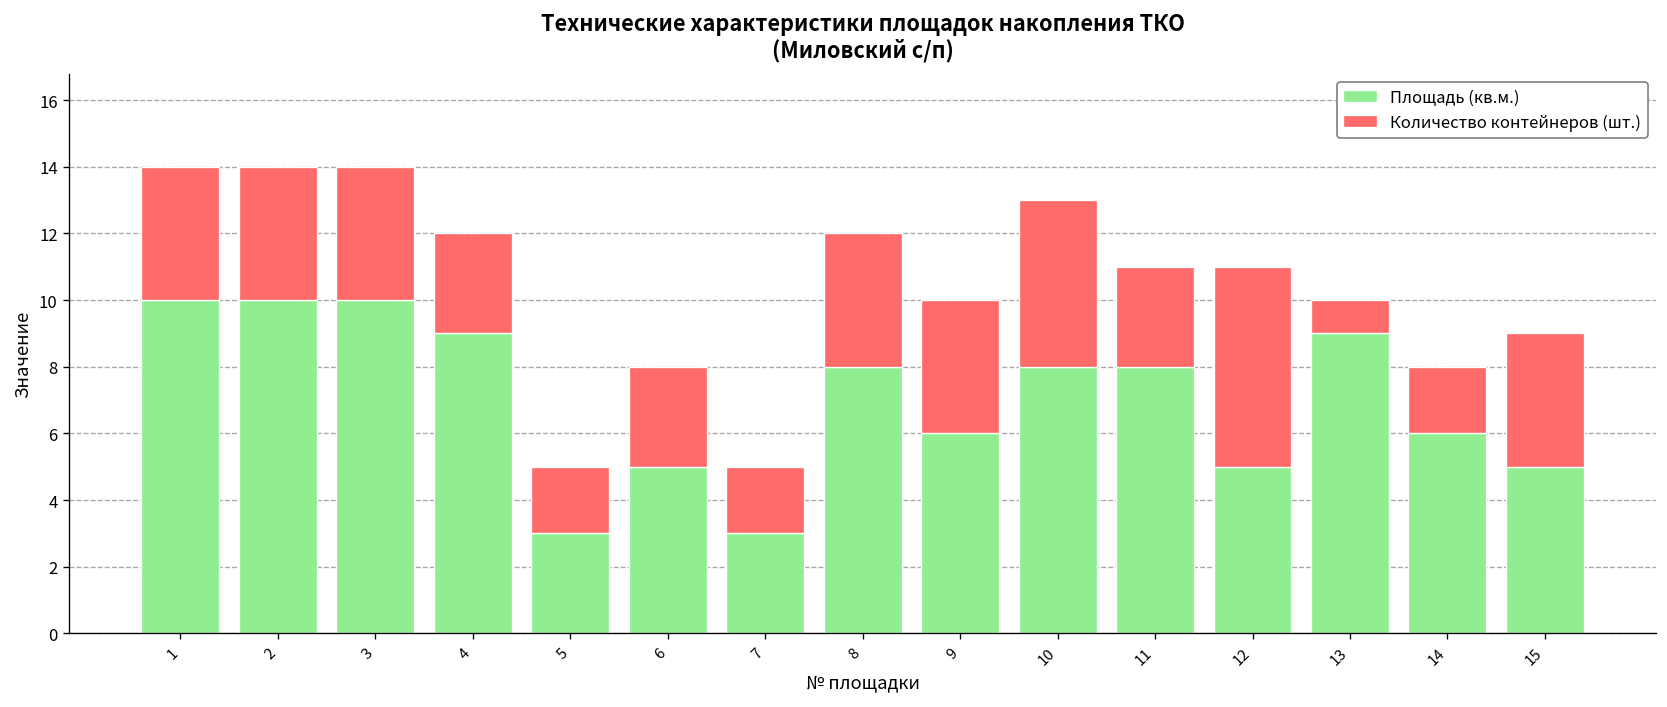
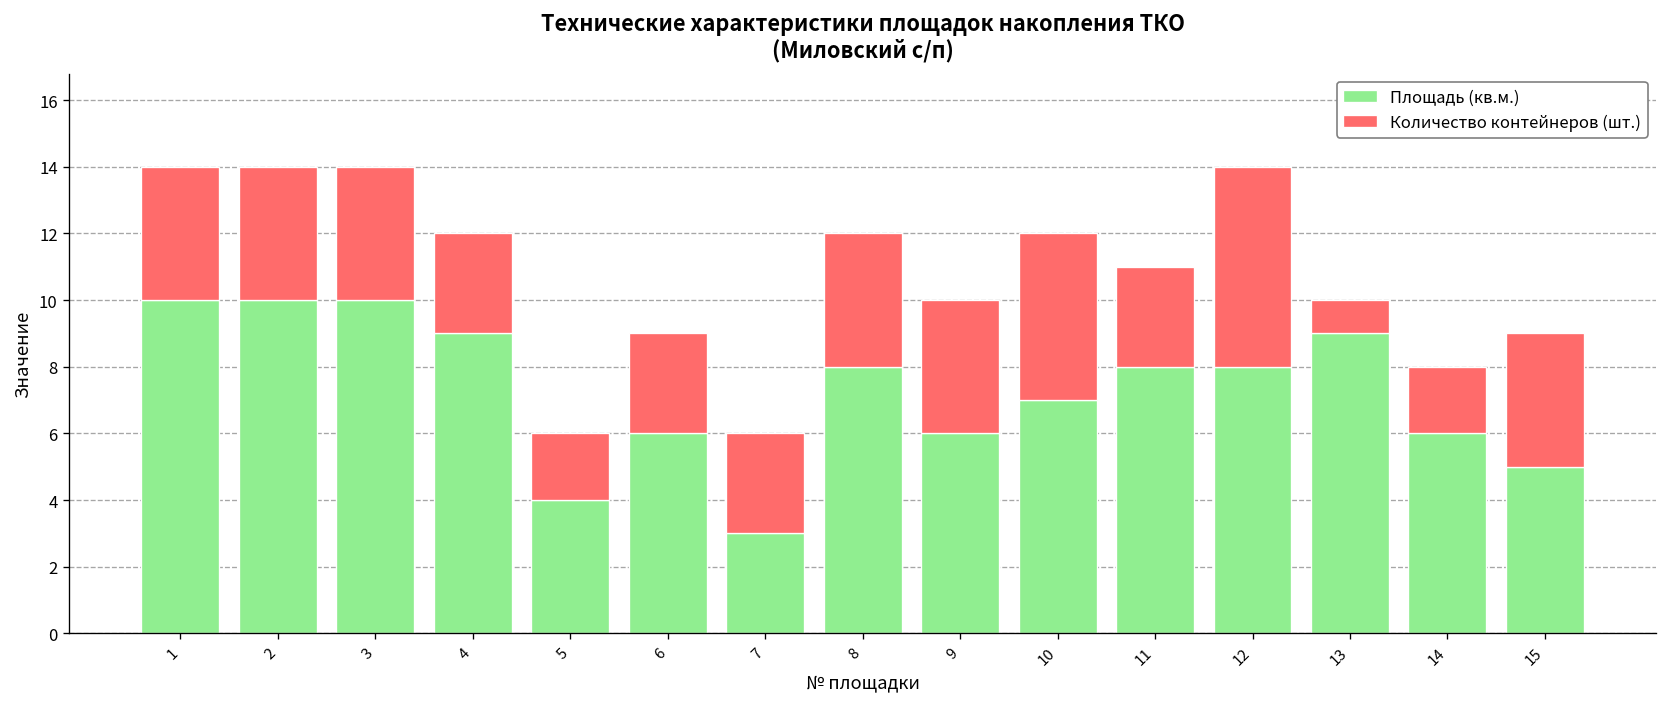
Площадь (кв.м.), 5: 3 -> 4
Площадь (кв.м.), 6: 5 -> 6
Количество контейнеров (шт.), 7: 2 -> 3
Площадь (кв.м.), 10: 8 -> 7
Площадь (кв.м.), 12: 5 -> 8
